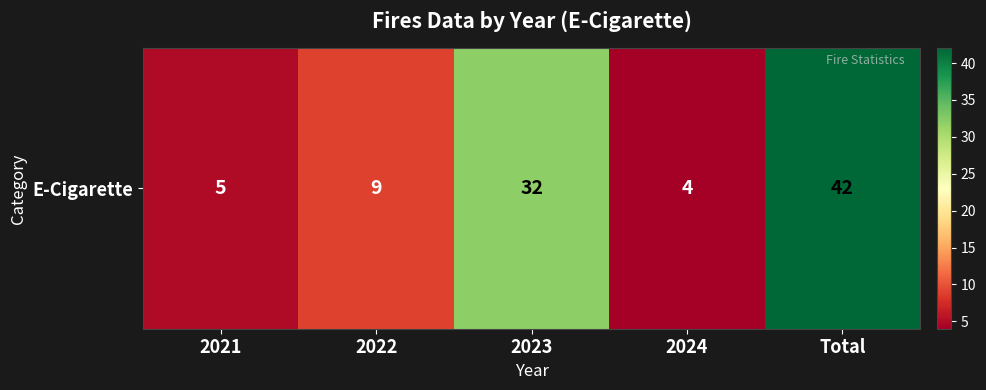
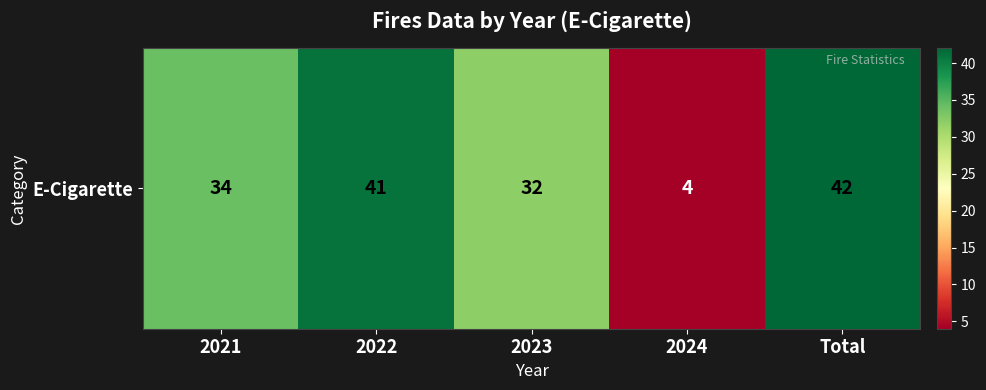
E-Cigarette, 2021: 5 -> 34
E-Cigarette, 2022: 9 -> 41
